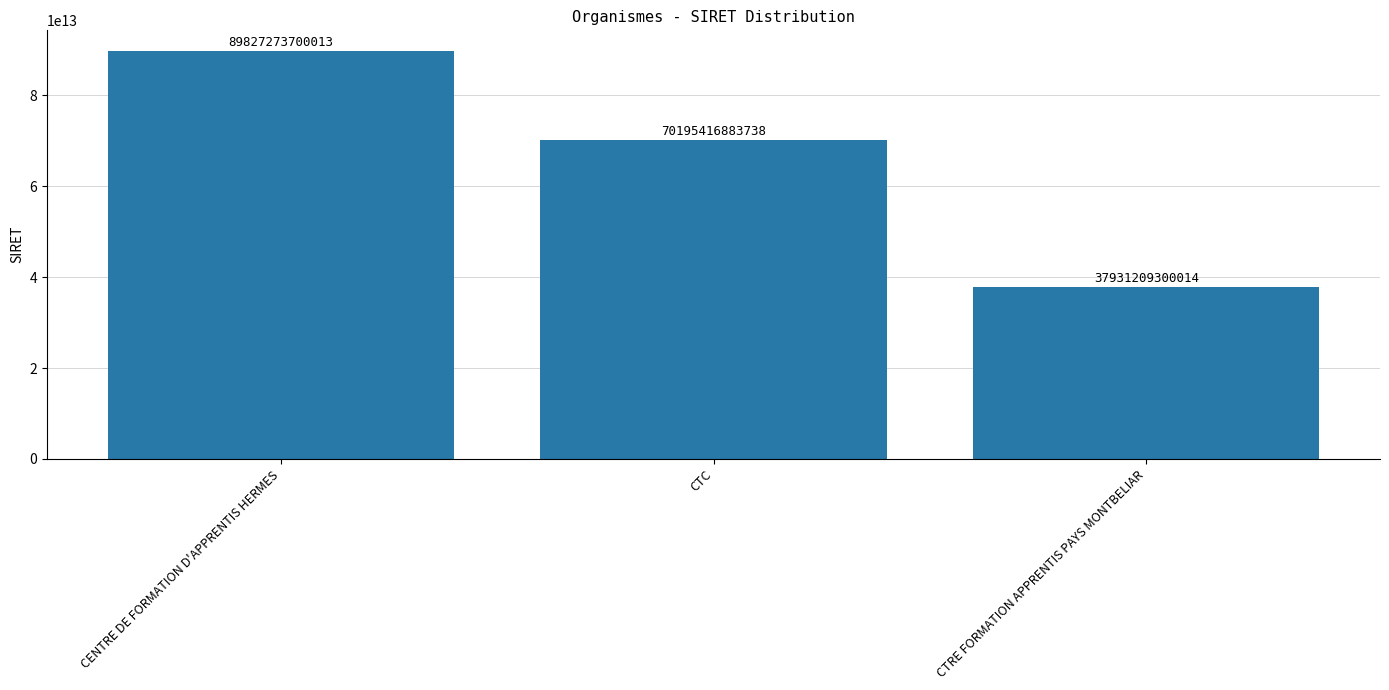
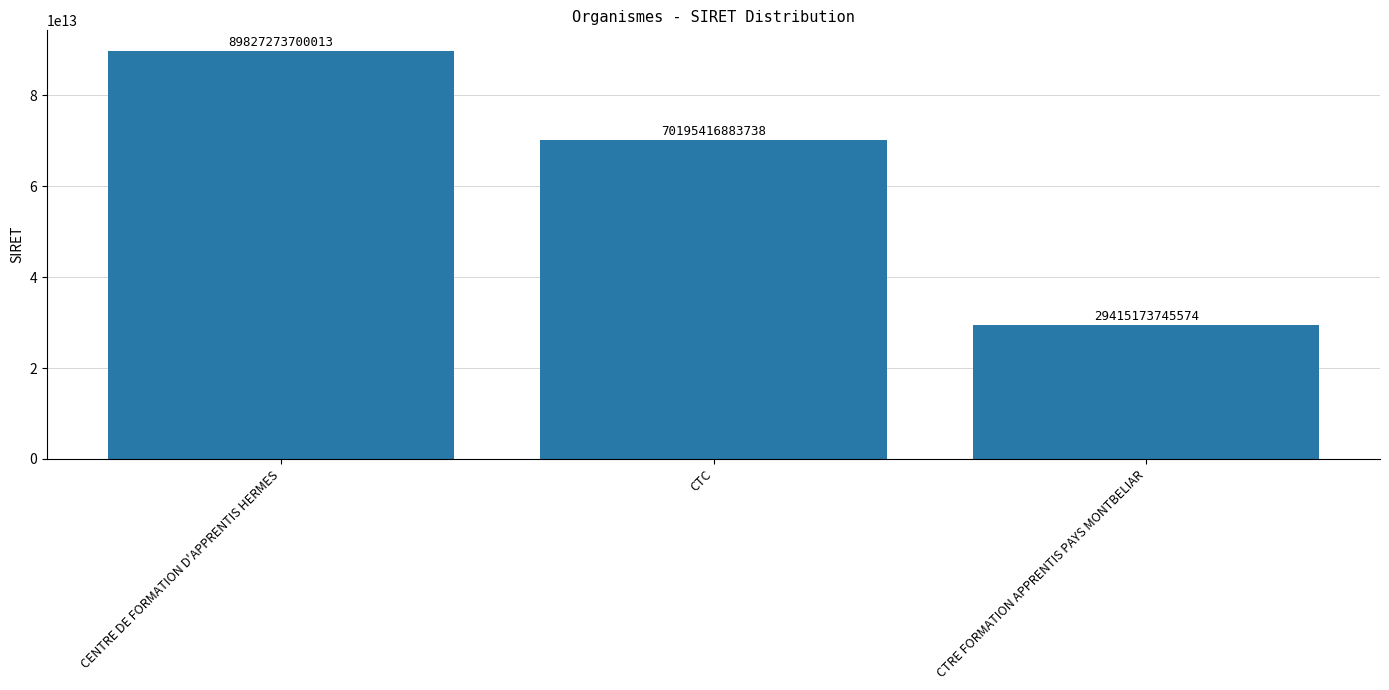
CTRE FORMATION APPRENTIS PAYS MONTBELIAR: 37931209300014 -> 29415173745574
